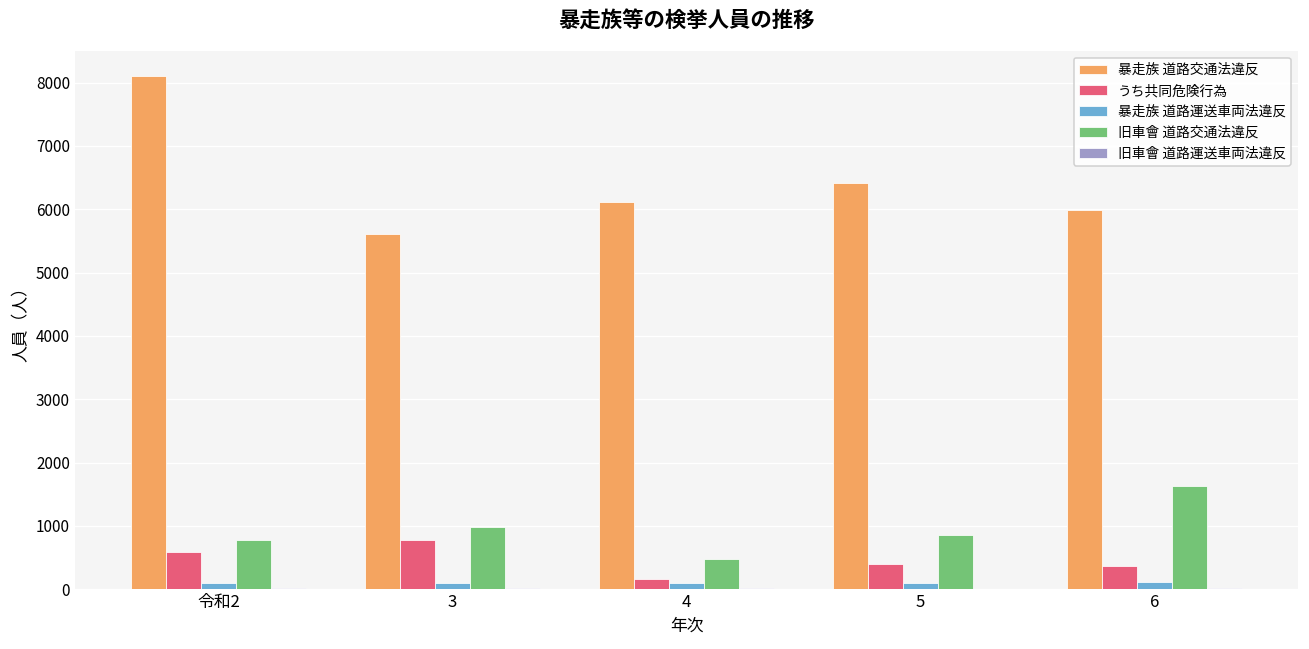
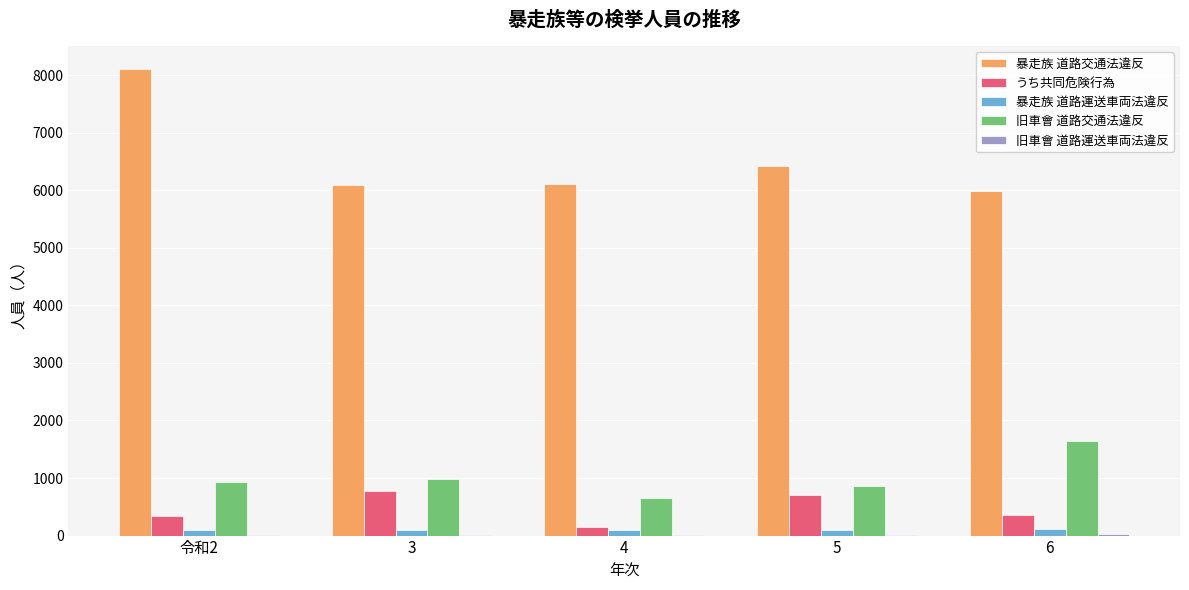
うち共同危険行為, 令和2: 600 -> 300
旧車會 道路交通法違反, 令和2: 800 -> 900
暴走族 道路交通法違反, 3: 5600 -> 6100
旧車會 道路交通法違反, 4: 500 -> 600
うち共同危険行為, 5: 400 -> 700
